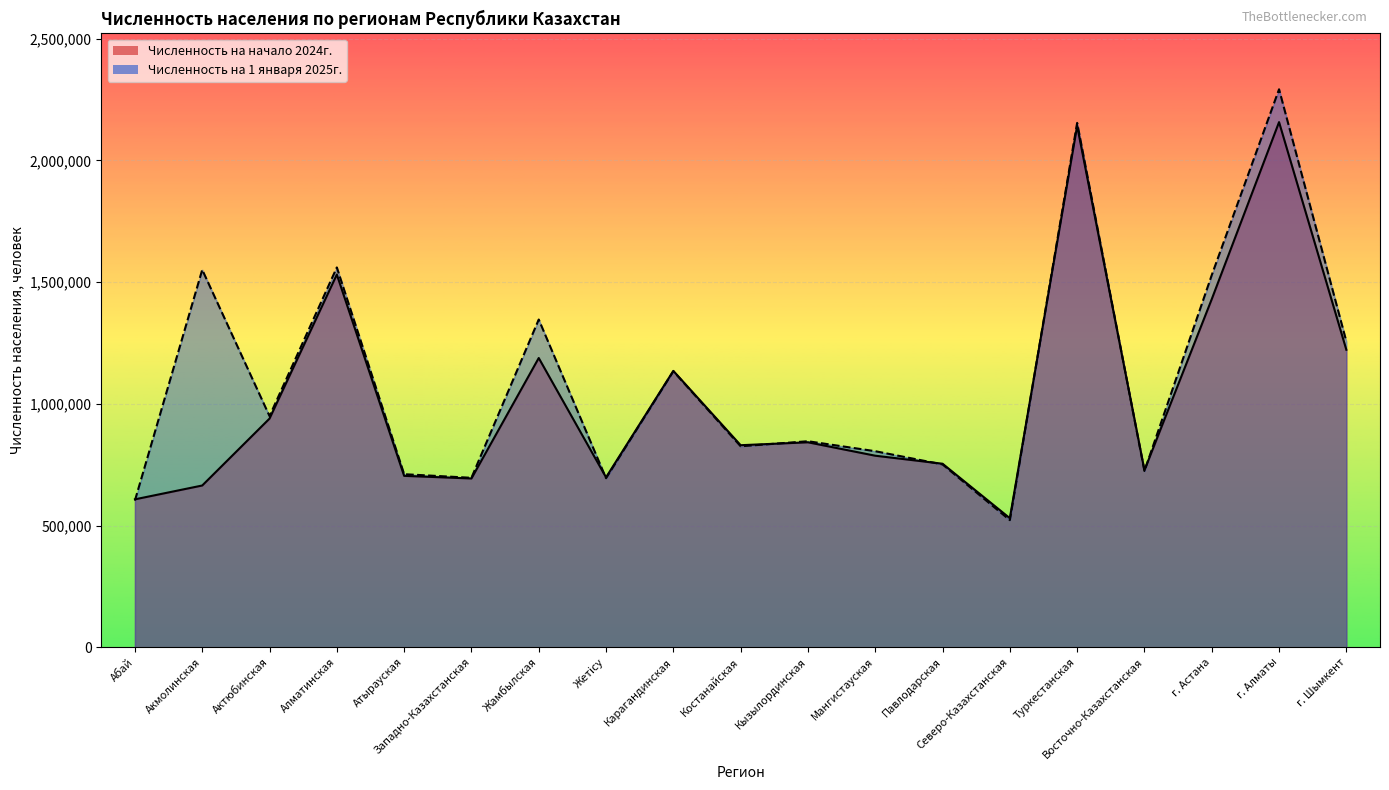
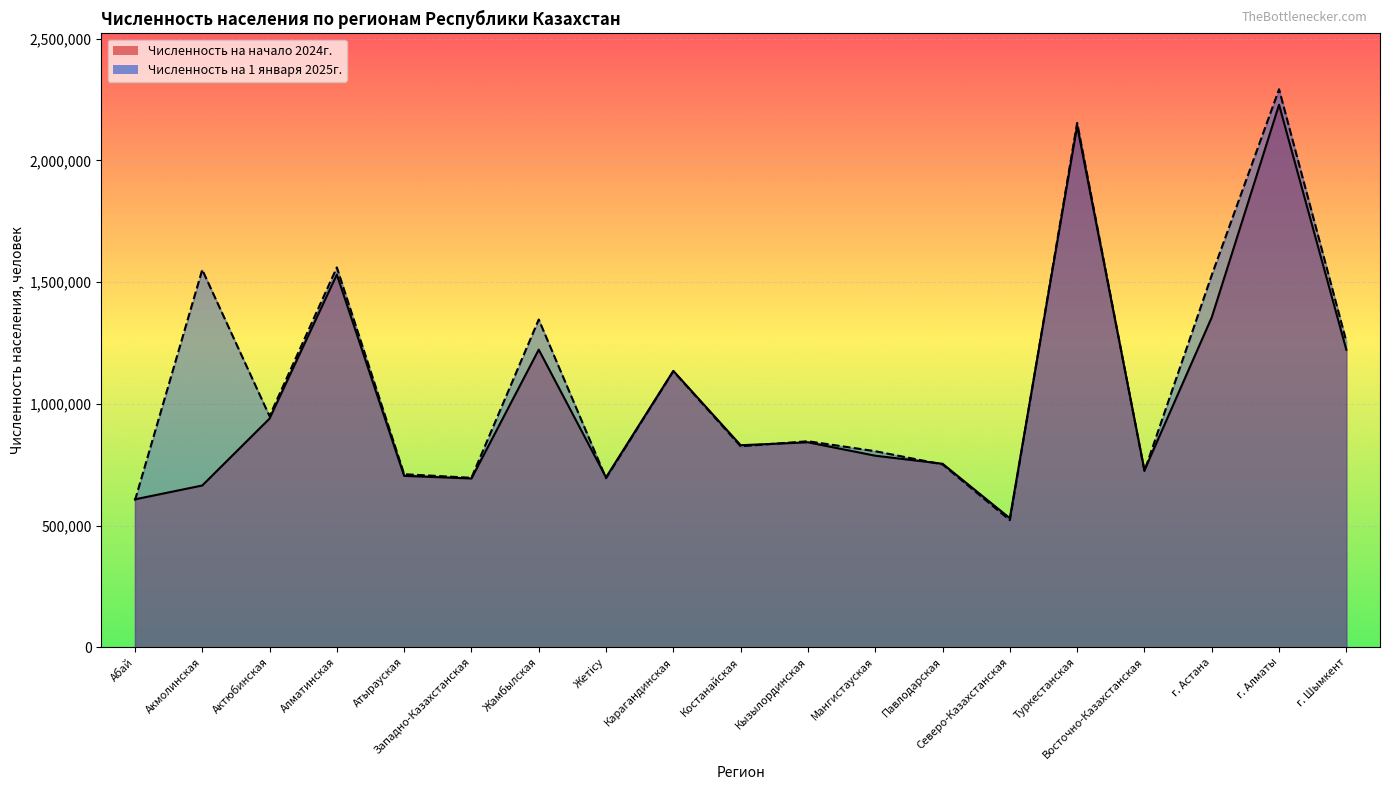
Численность на начало 2024г., Жамбылская: 1,190,000 -> 1,220,000
Численность на начало 2024г., г. Астана: 1,430,000 -> 1,360,000
Численность на начало 2024г., г. Алматы: 2,160,000 -> 2,230,000
